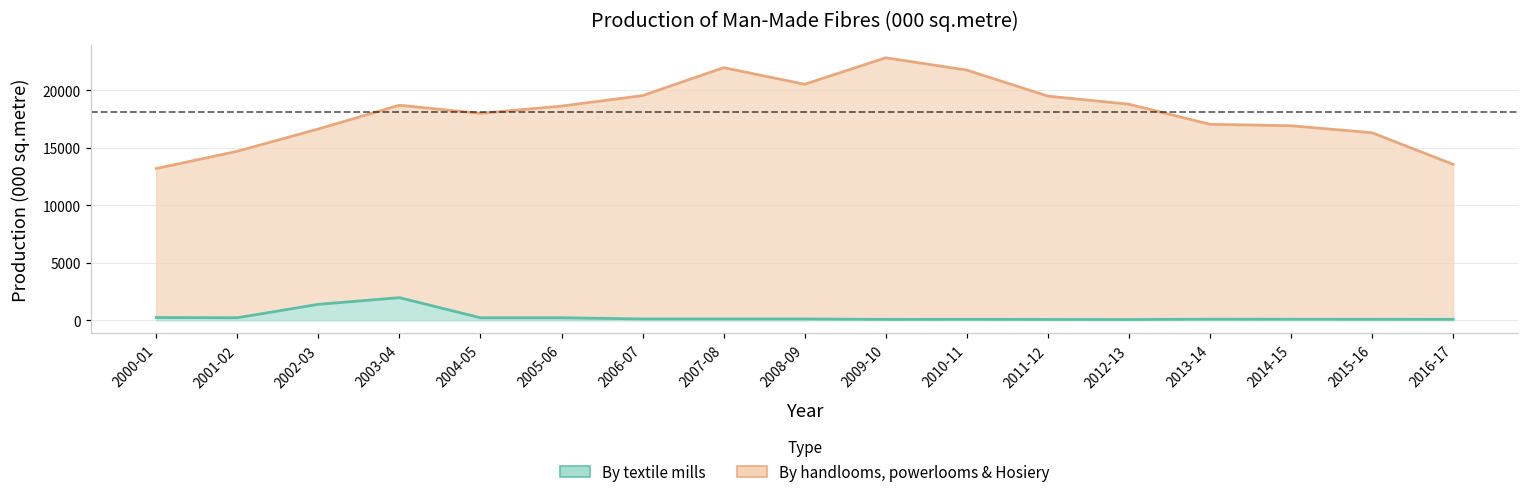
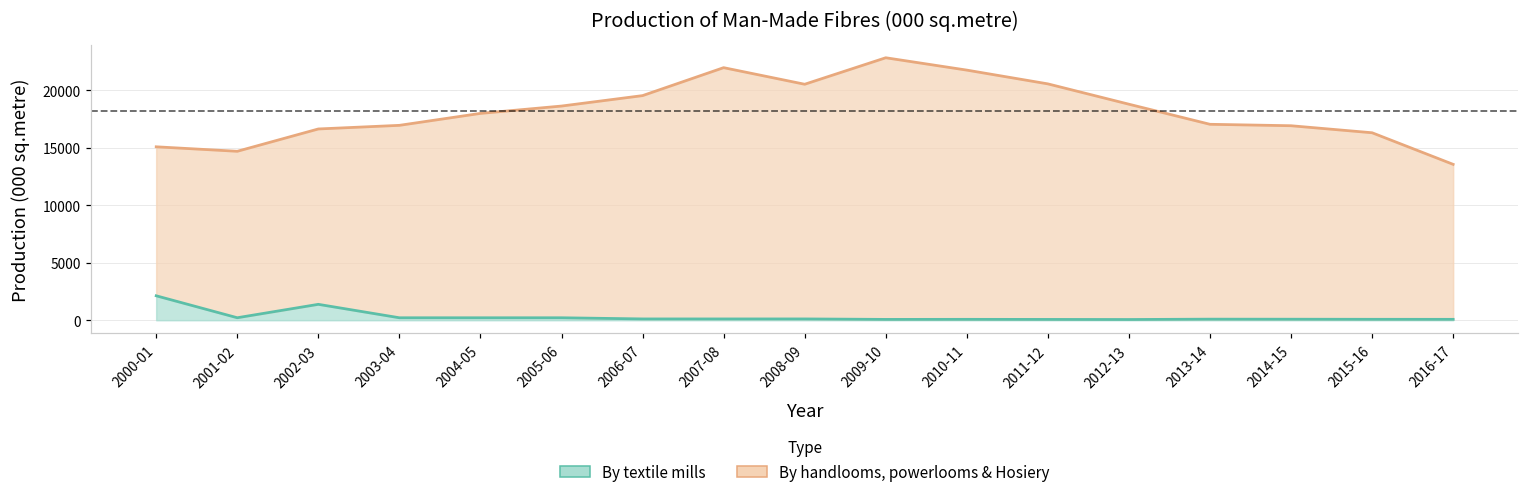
By textile mills, 2000-01: 200 -> 2100
By textile mills, 2003-04: 2000 -> 200
By handlooms, powerlooms & Hosiery, 2011-12: 19400 -> 20500
